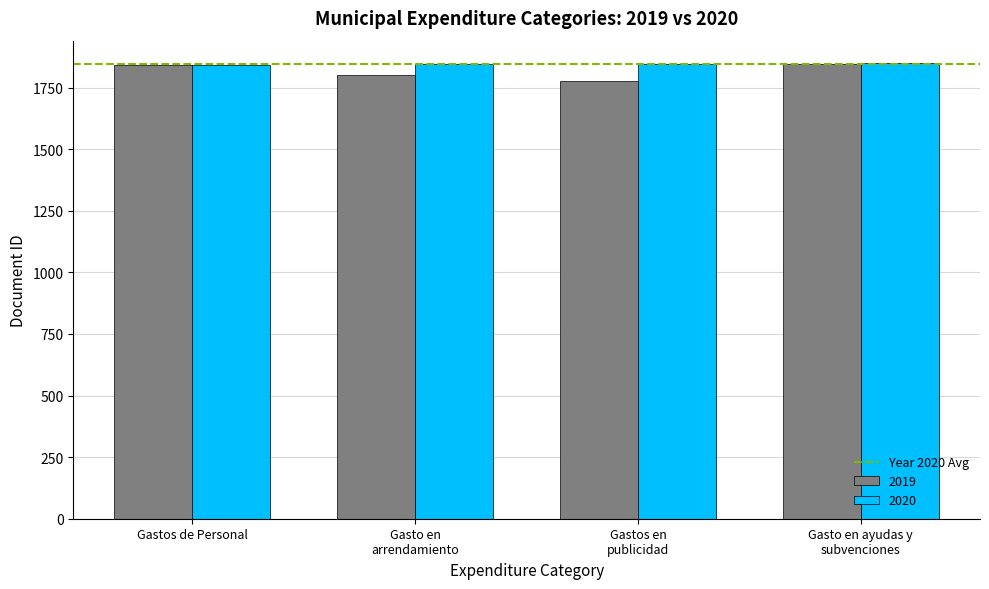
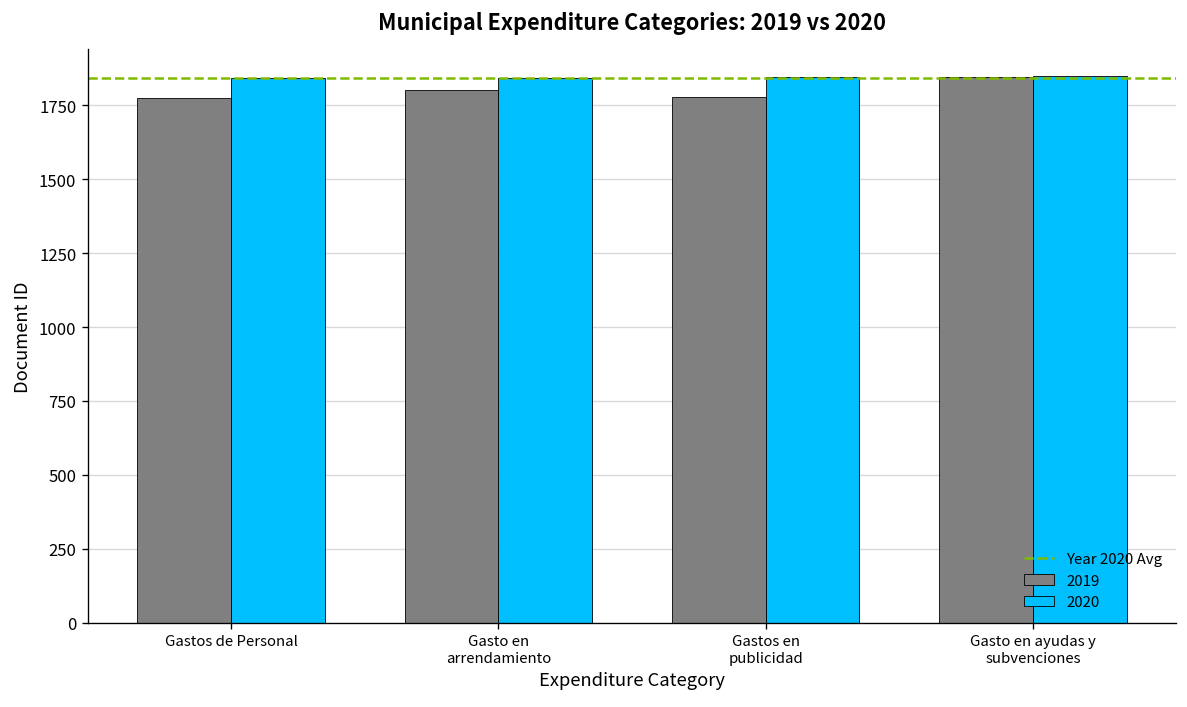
2019, Gastos de Personal: 1840 -> 1780
